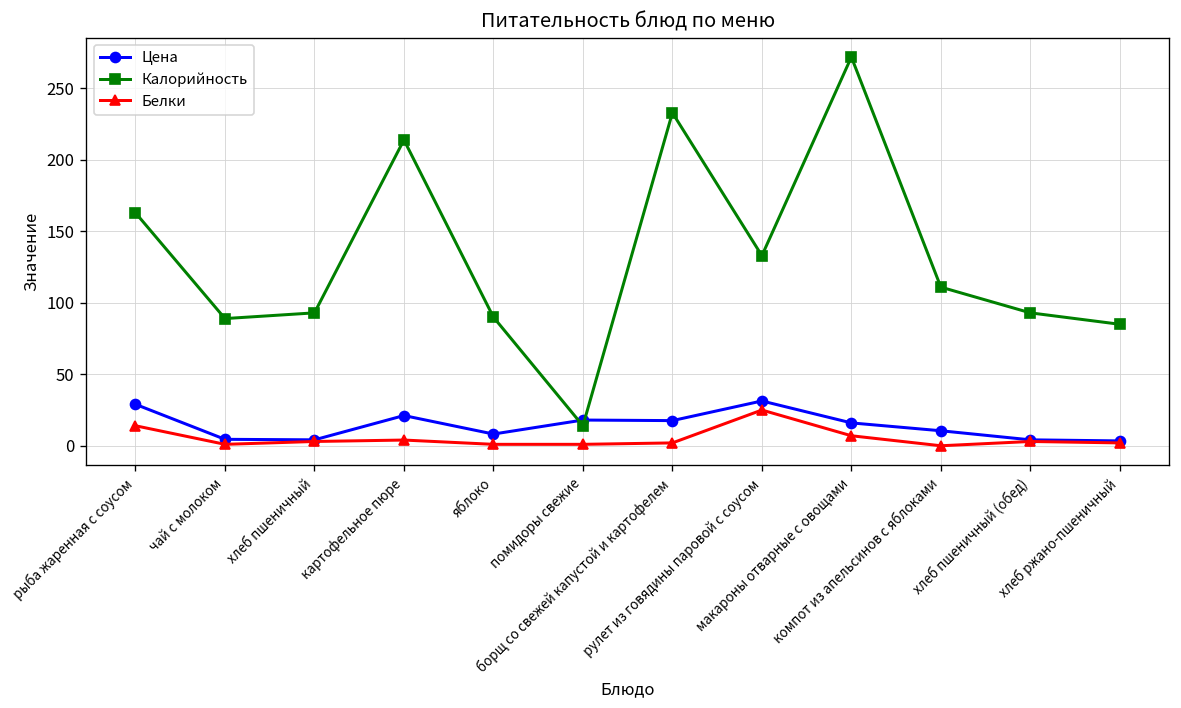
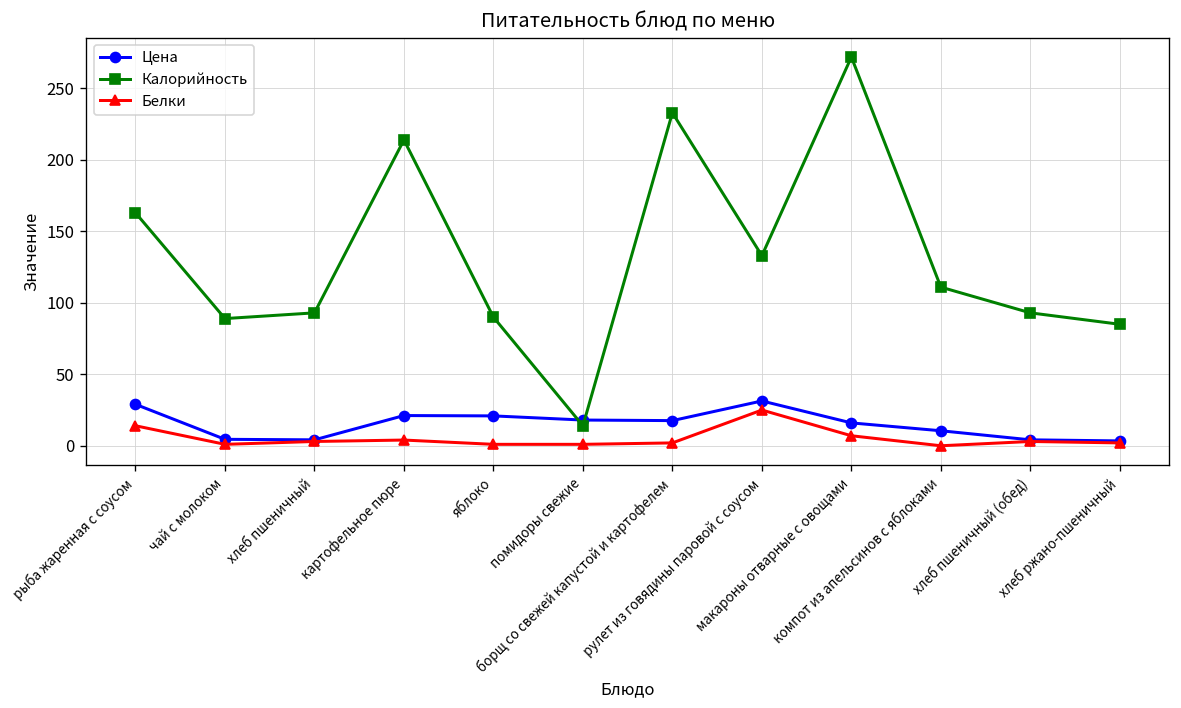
Цена, яблоко: 8 -> 21
